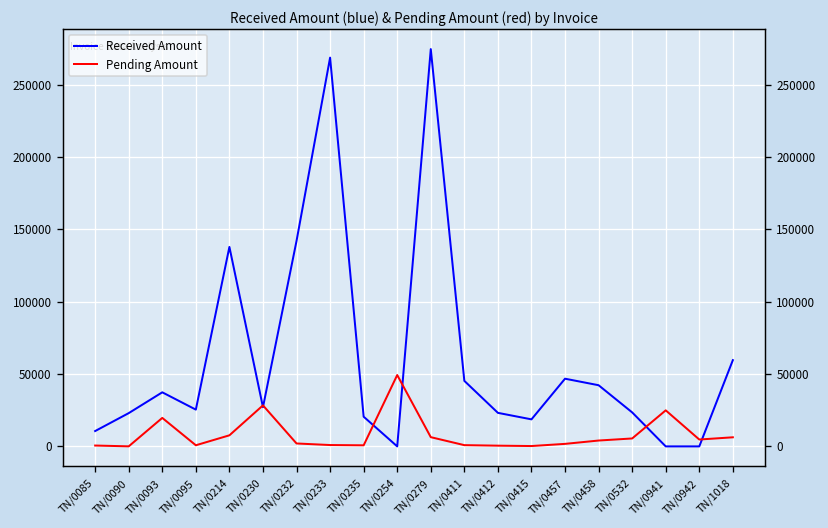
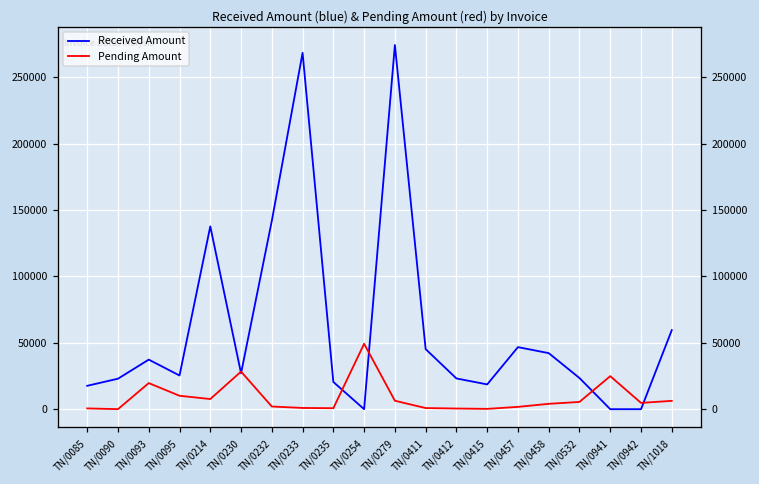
Received Amount, TN/0085: 11000 -> 18000
Pending Amount, TN/0095: 1000 -> 10000
